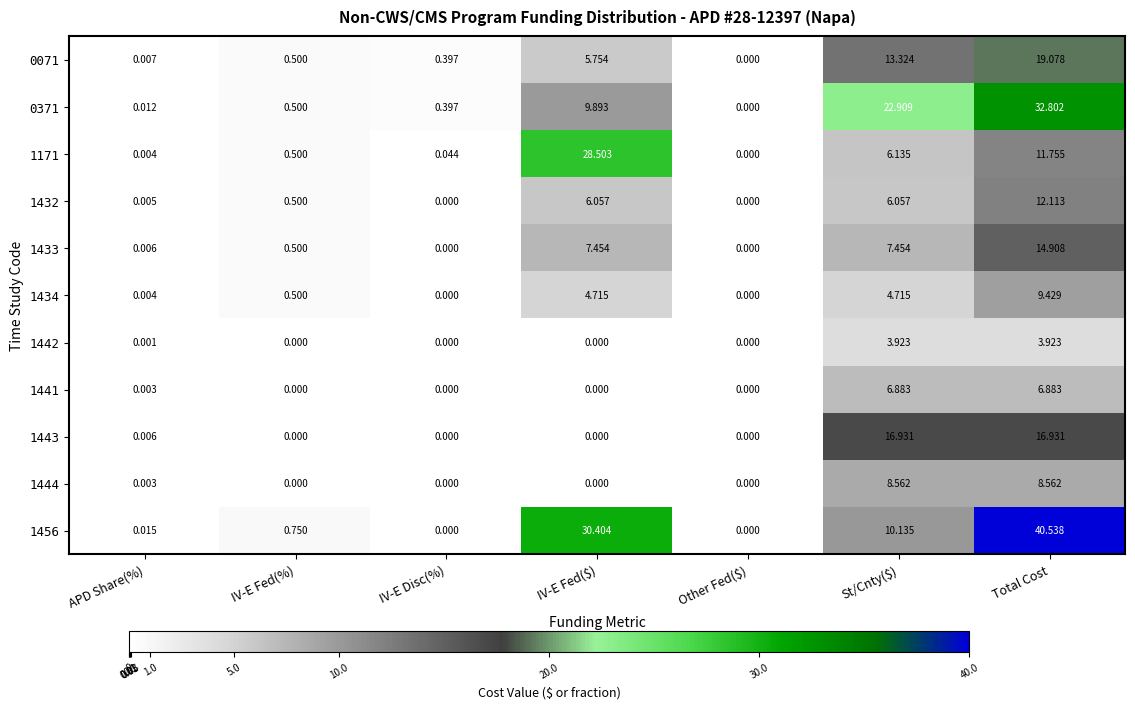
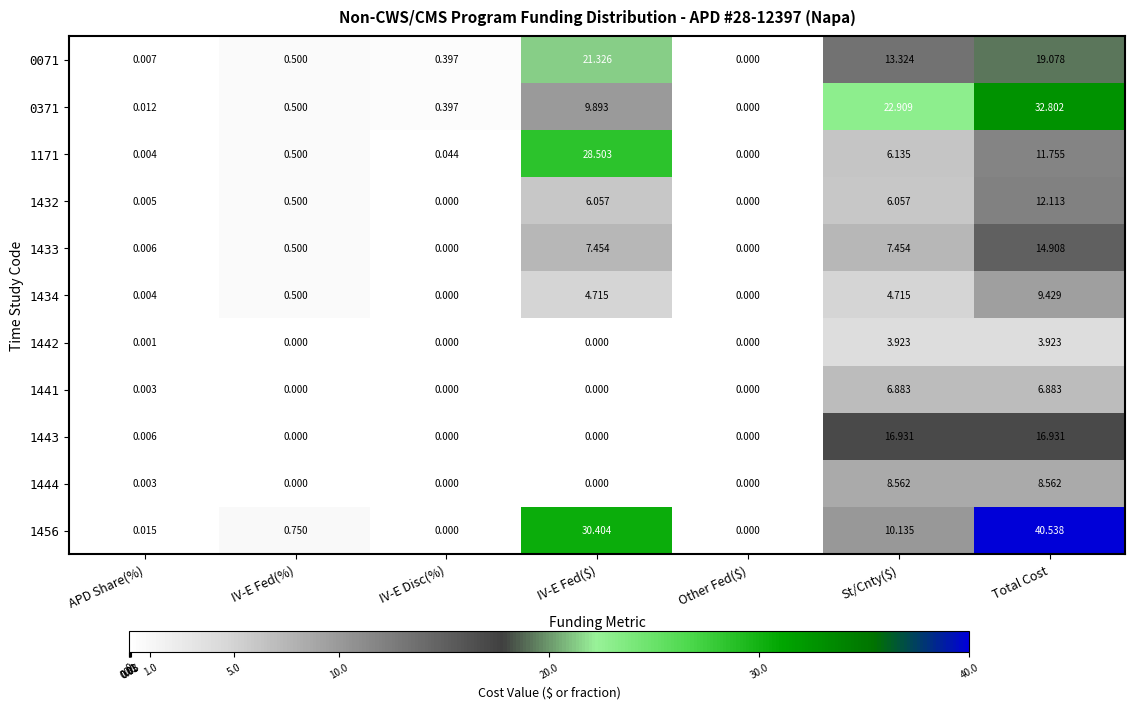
0071, IV-E Fed($): 5.754 -> 21.326
